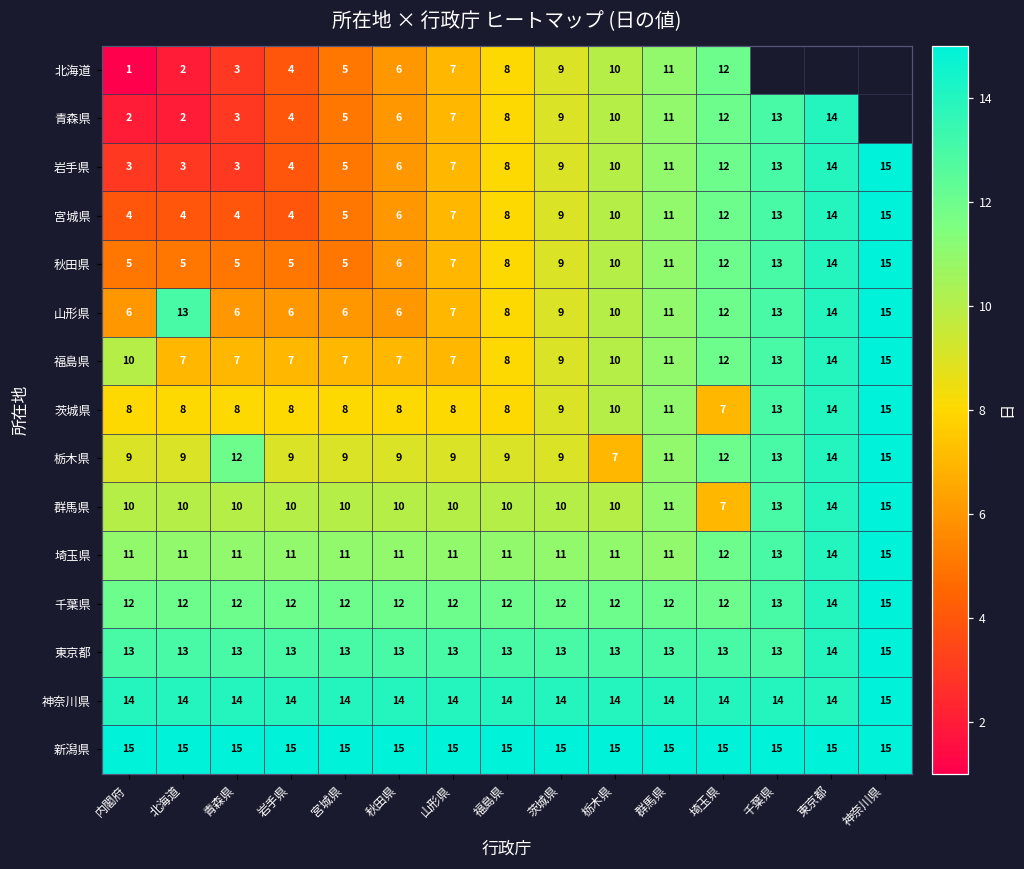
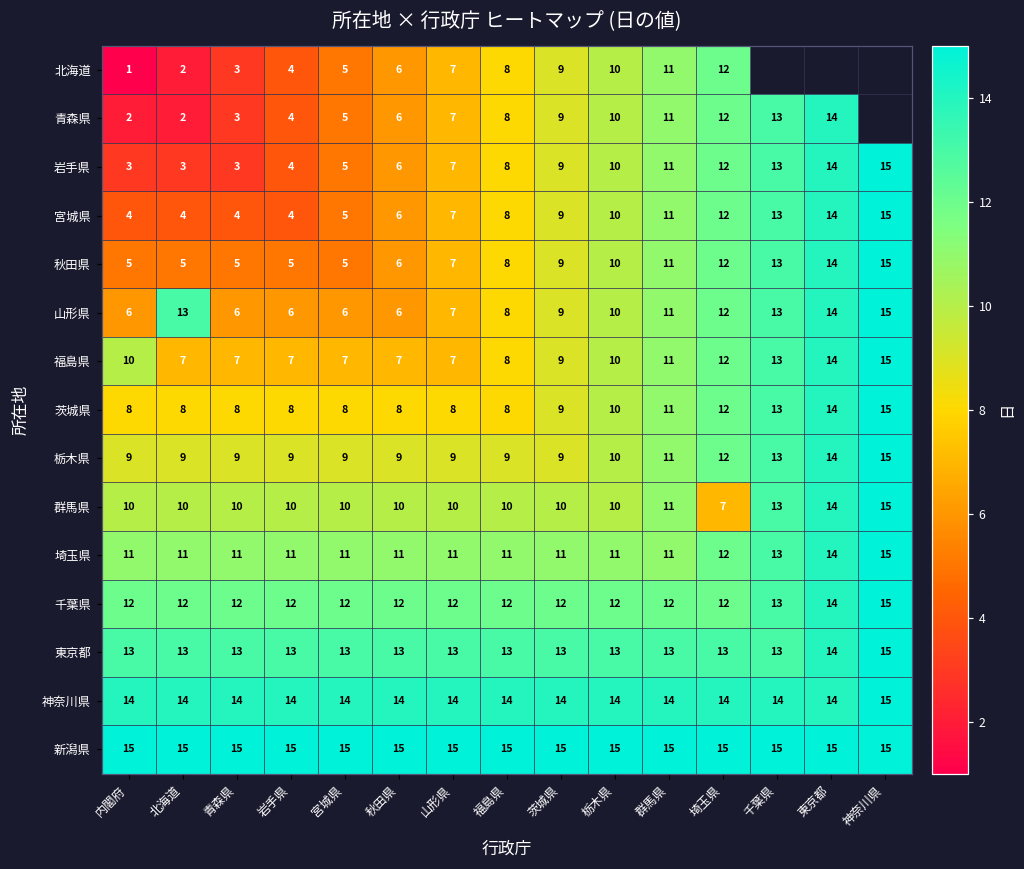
茨城県, 埼玉県: 7 -> 12
栃木県, 青森県: 12 -> 9
栃木県, 栃木県: 7 -> 10
